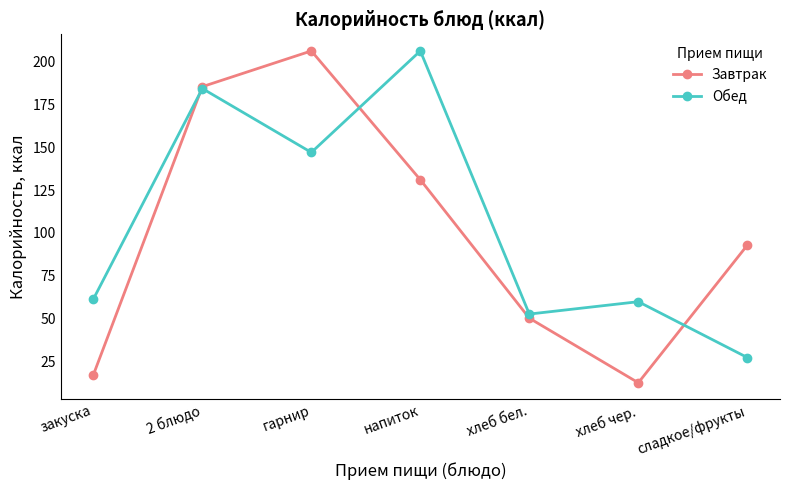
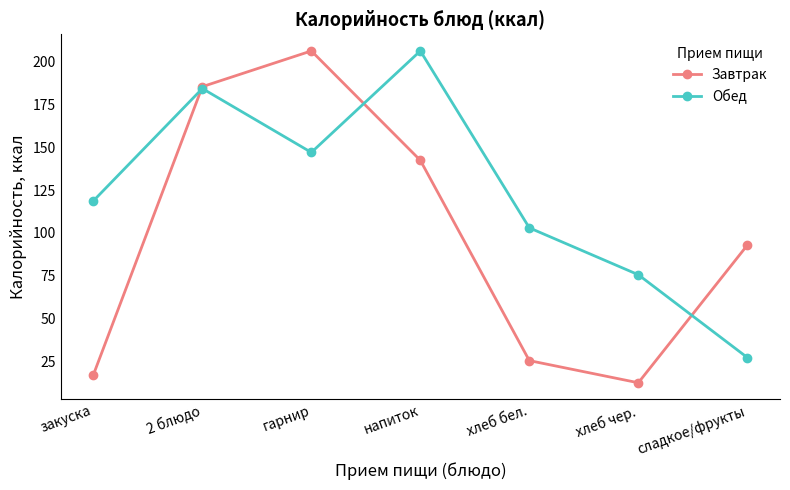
Обед, закуска: 62 -> 119
Завтрак, напиток: 131 -> 142
Завтрак, хлеб бел.: 50 -> 26
Обед, хлеб бел.: 53 -> 103
Обед, хлеб чер.: 60 -> 76
